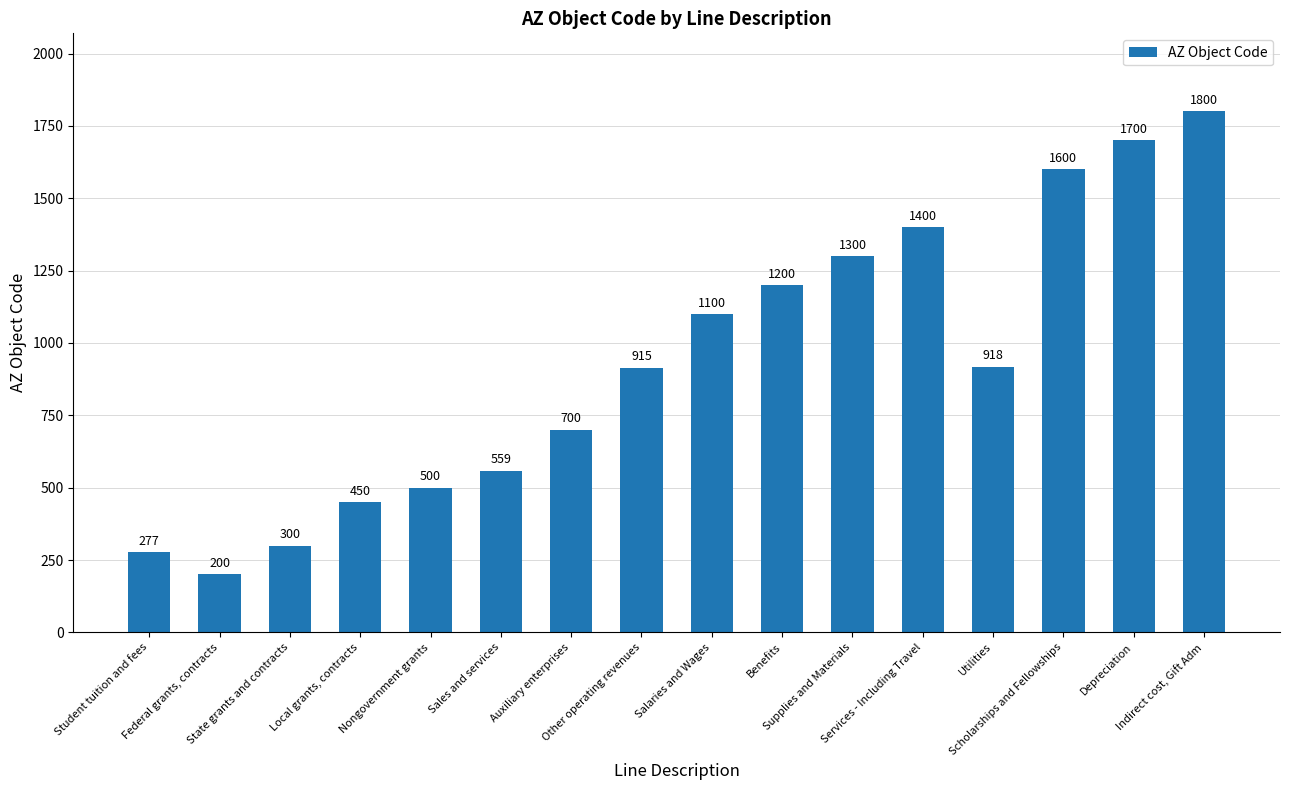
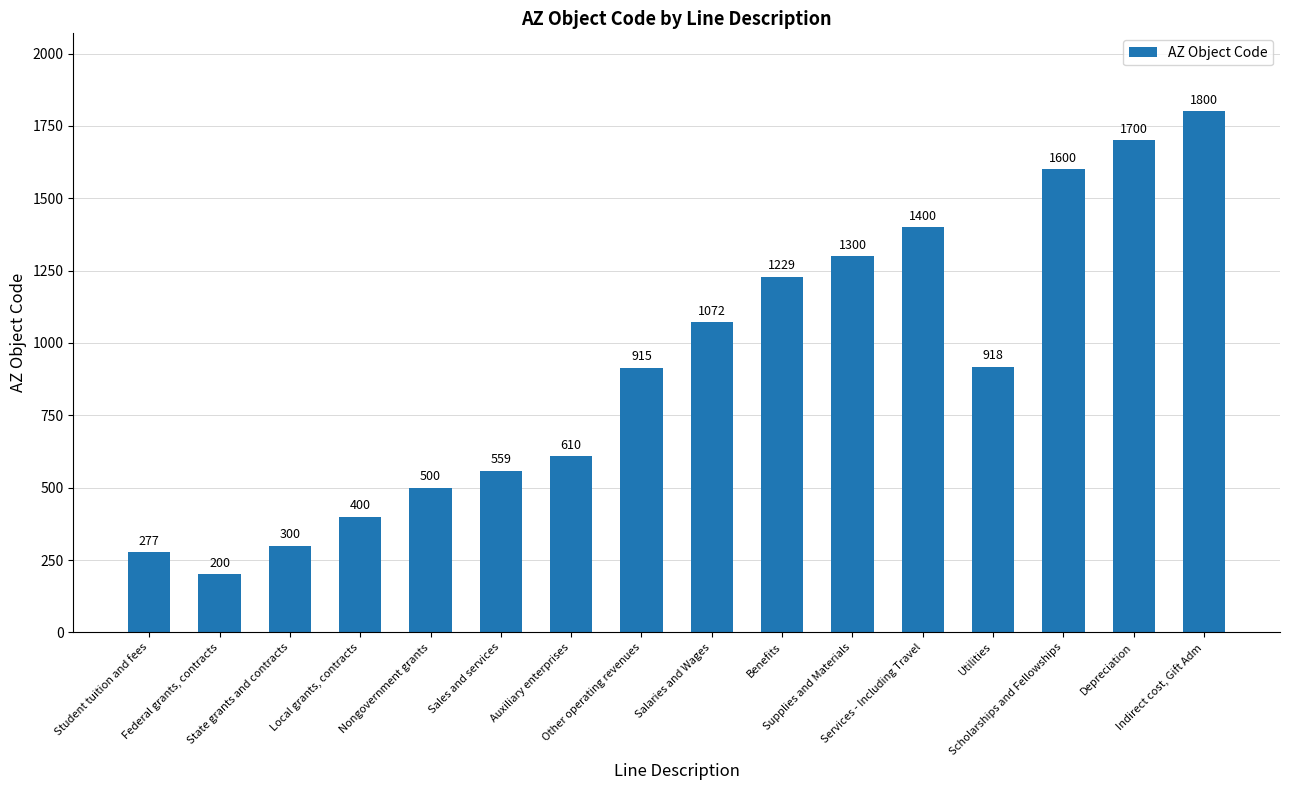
Local grants, contracts: 450 -> 400
Auxiliary enterprises: 700 -> 610
Salaries and Wages: 1100 -> 1072
Benefits: 1200 -> 1229
